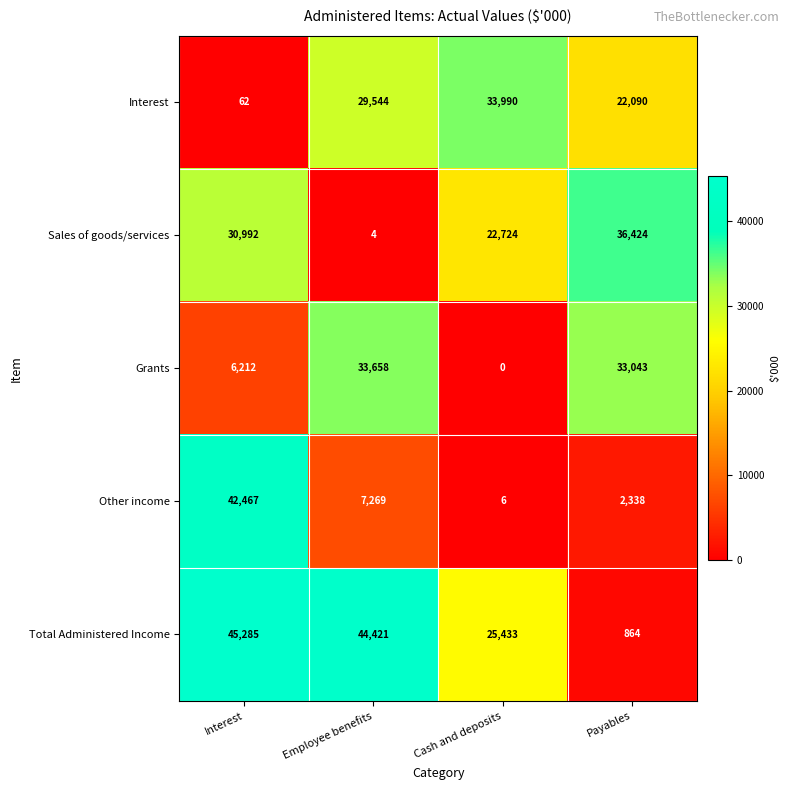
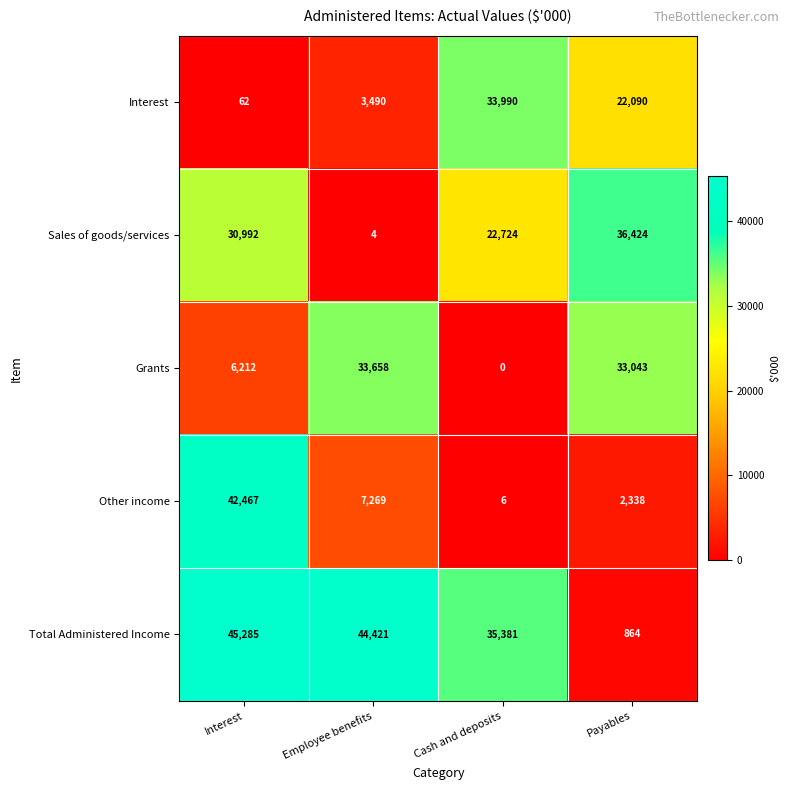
Interest, Employee benefits: 29,544 -> 3,490
Total Administered Income, Cash and deposits: 25,433 -> 35,381
